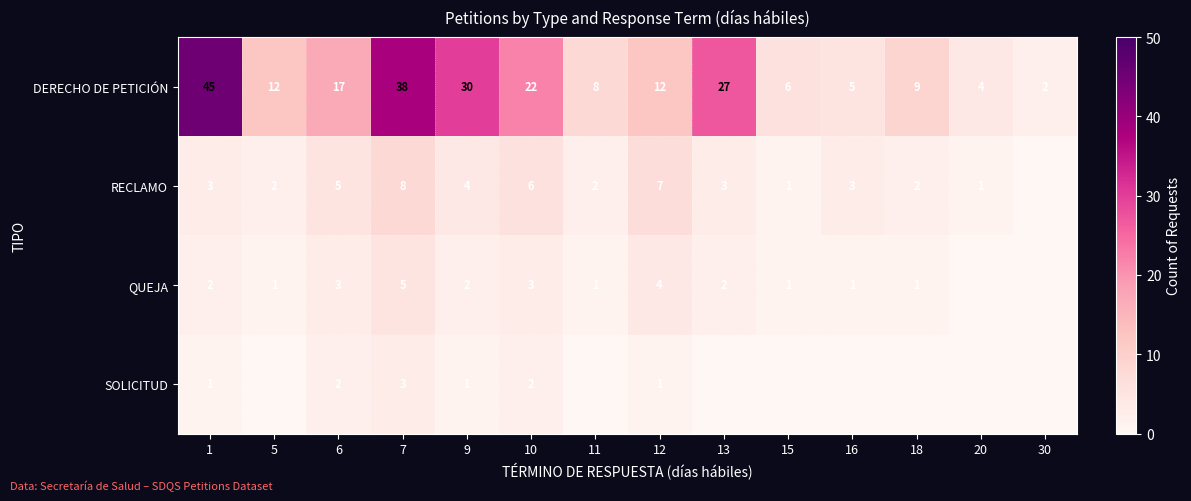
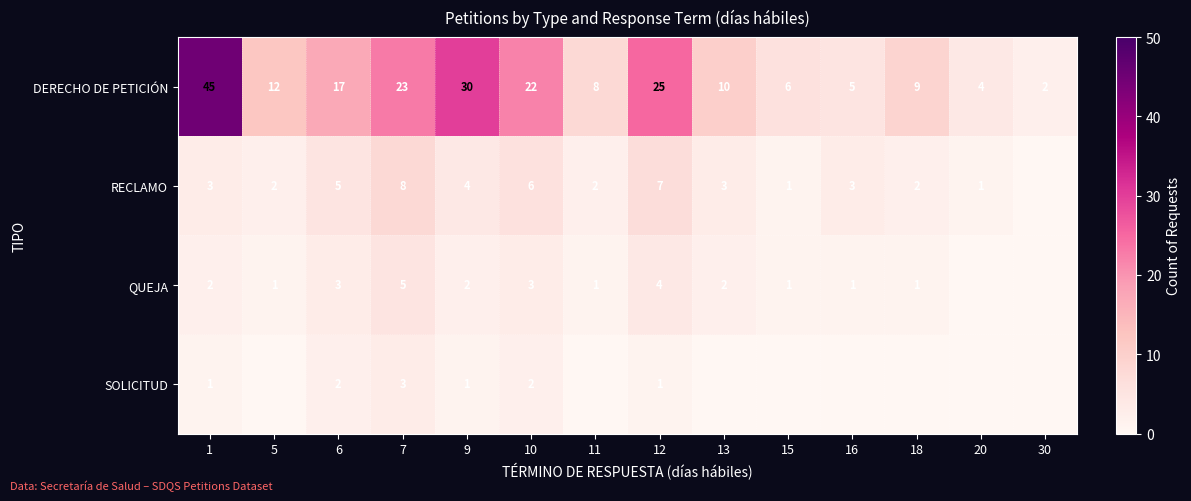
DERECHO DE PETICIÓN, 7: 38 -> 23
DERECHO DE PETICIÓN, 12: 12 -> 25
DERECHO DE PETICIÓN, 13: 27 -> 10
